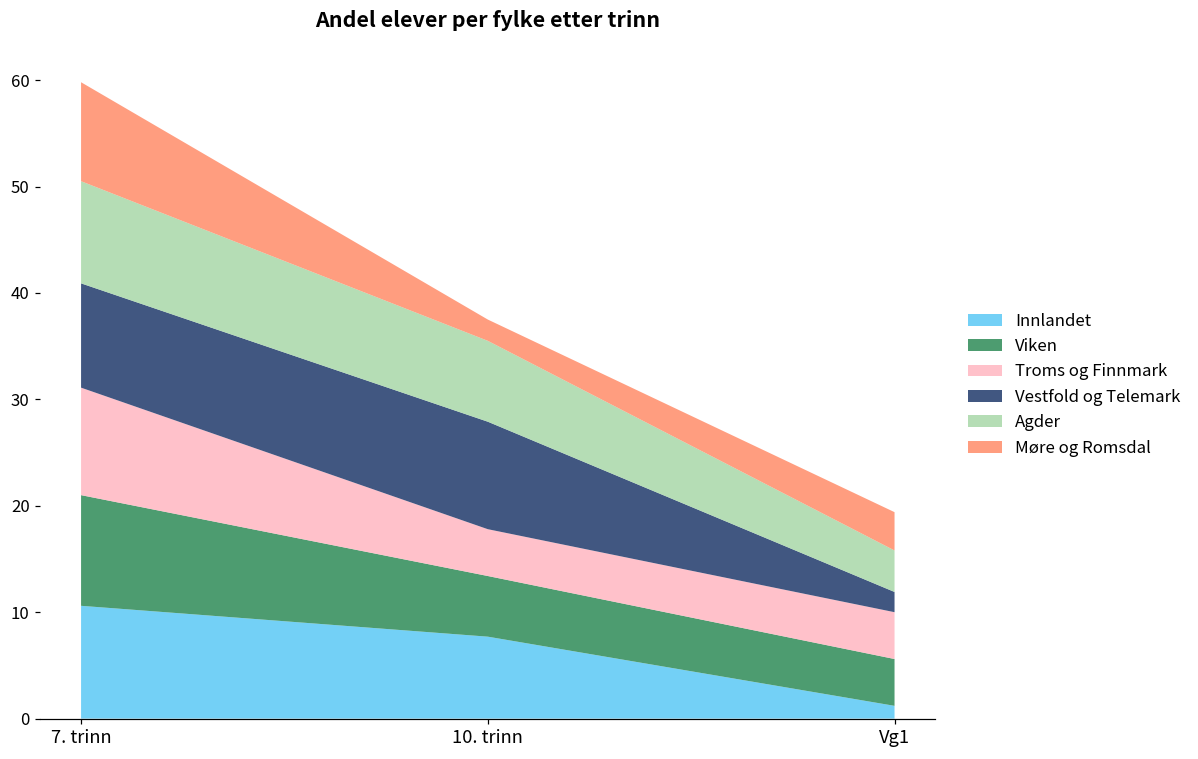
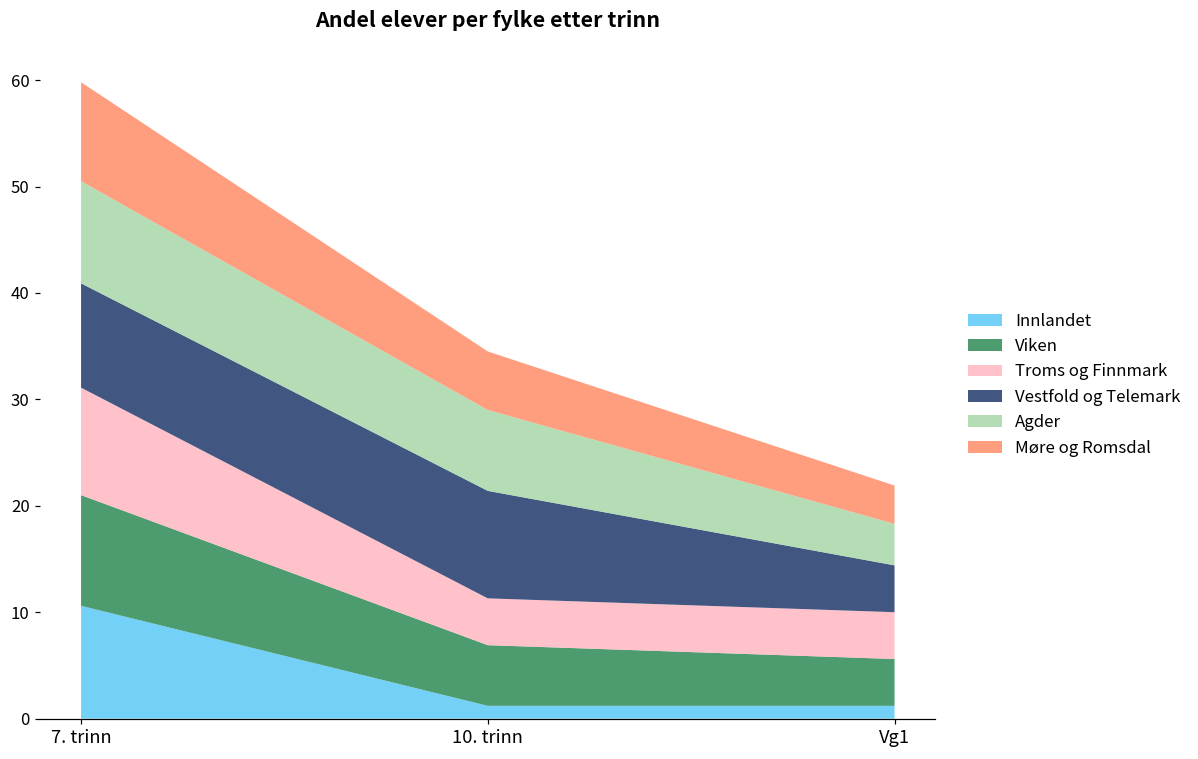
Innlandet, 10. trinn: 8 -> 1
Møre og Romsdal, 10. trinn: 2 -> 6
Vestfold og Telemark, Vg1: 2 -> 4
